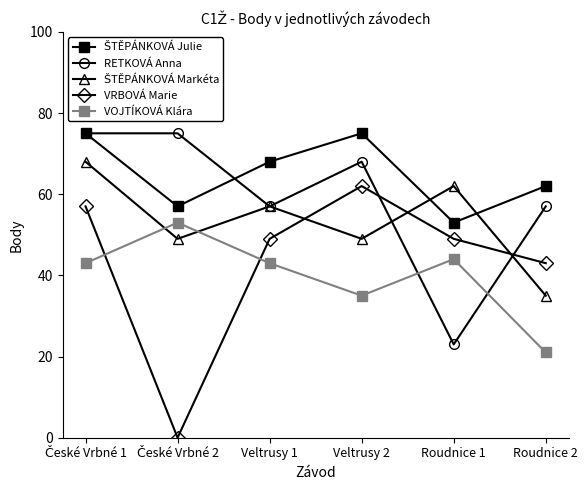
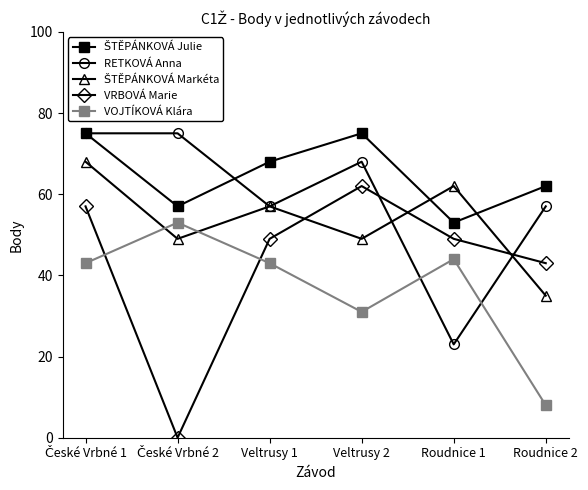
VOJTÍKOVÁ Klára, Veltrusy 2: 35 -> 31
VOJTÍKOVÁ Klára, Roudnice 2: 21 -> 8
